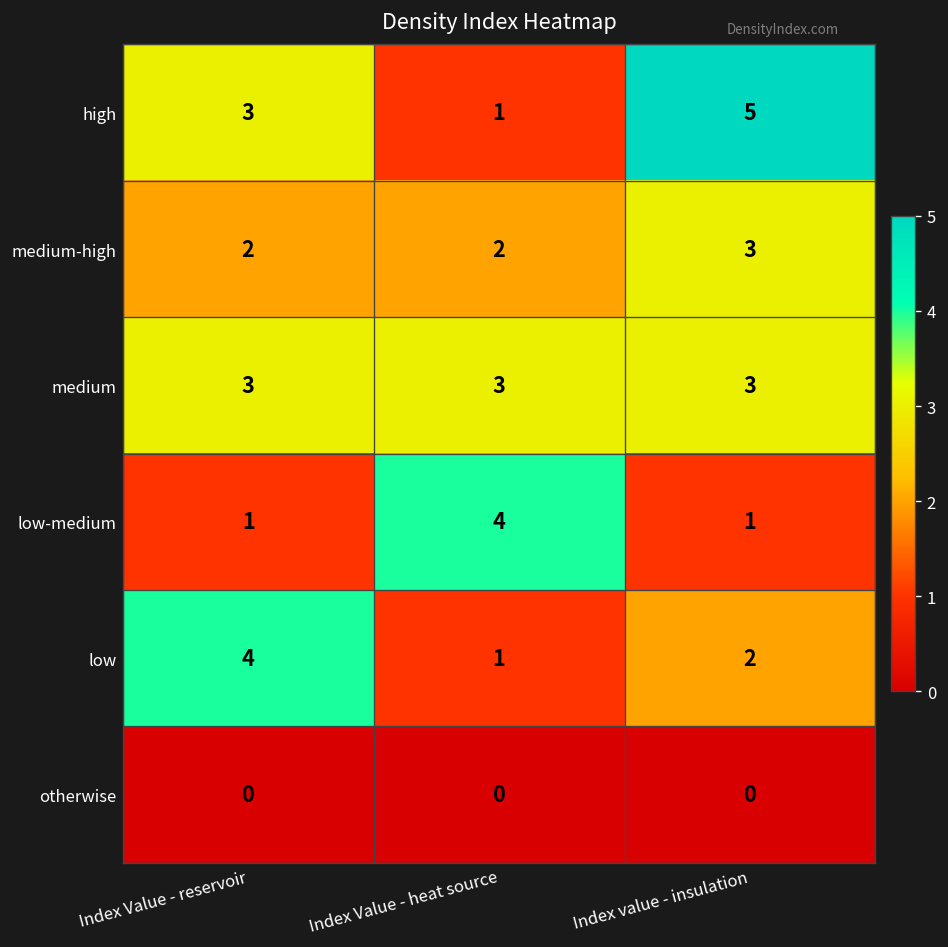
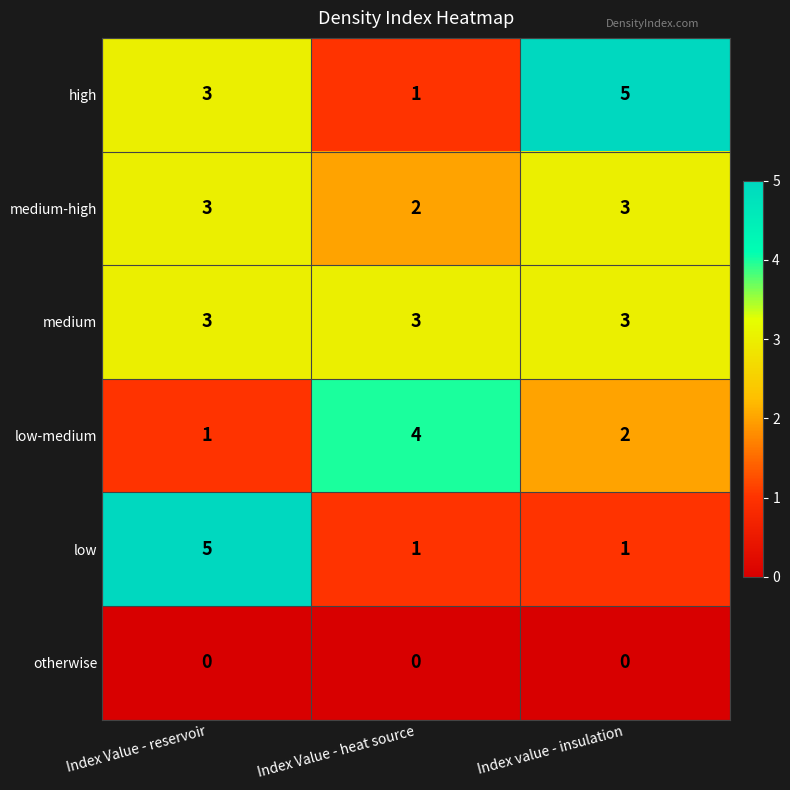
medium-high, Index Value - reservoir: 2 -> 3
low-medium, Index value - insulation: 1 -> 2
low, Index Value - reservoir: 4 -> 5
low, Index value - insulation: 2 -> 1
